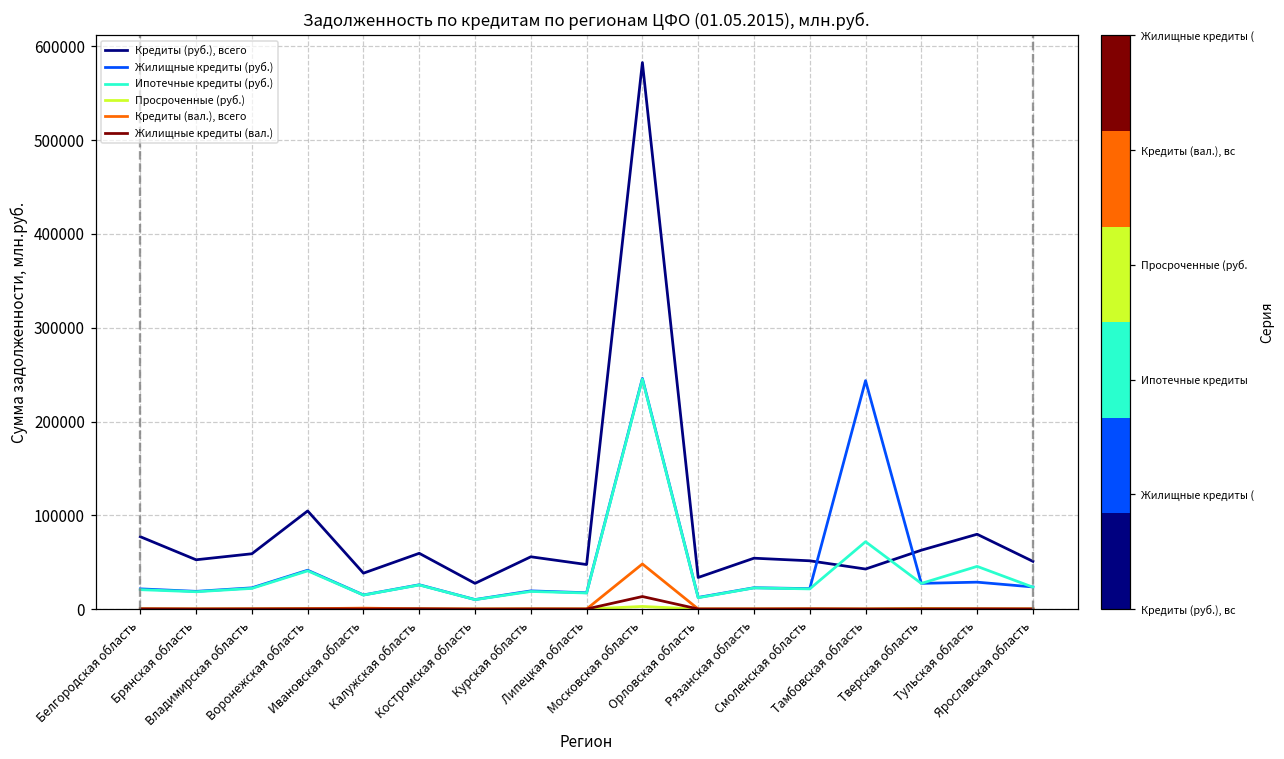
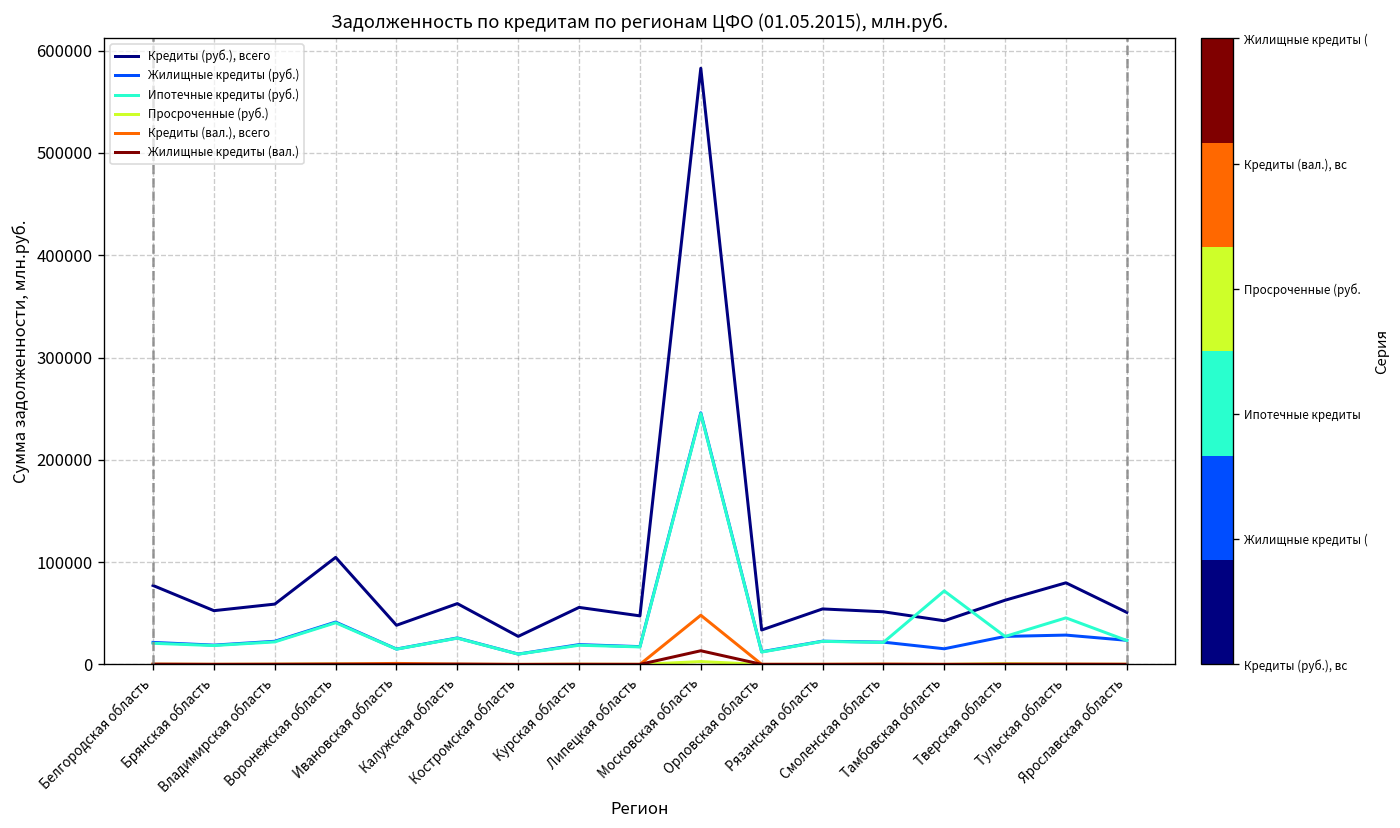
Жилищные кредиты (руб.), Тамбовская область: 240000 -> 20000
